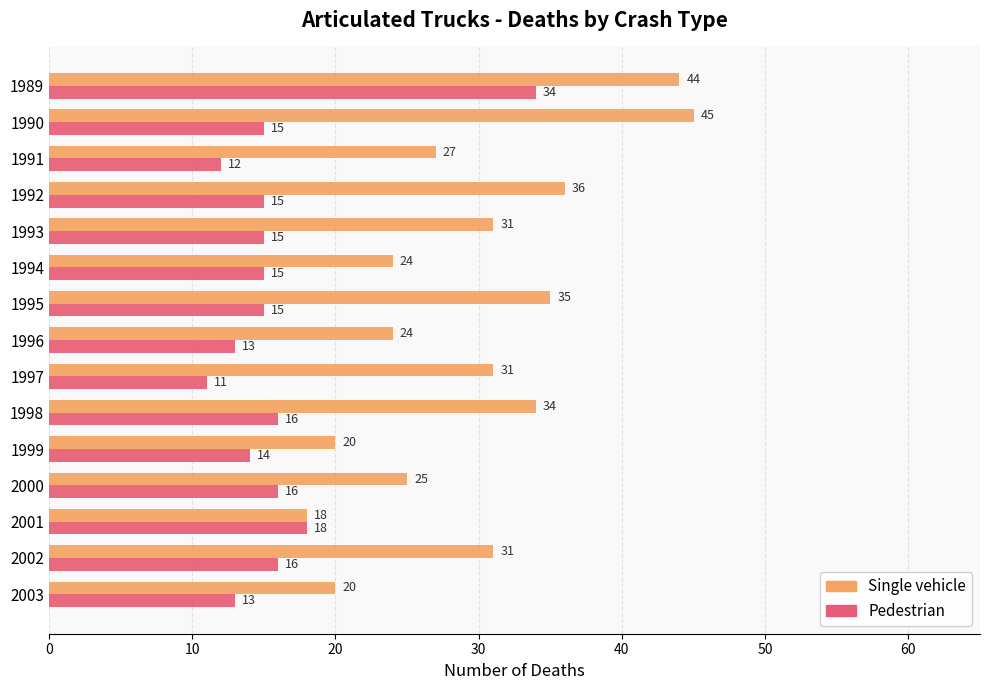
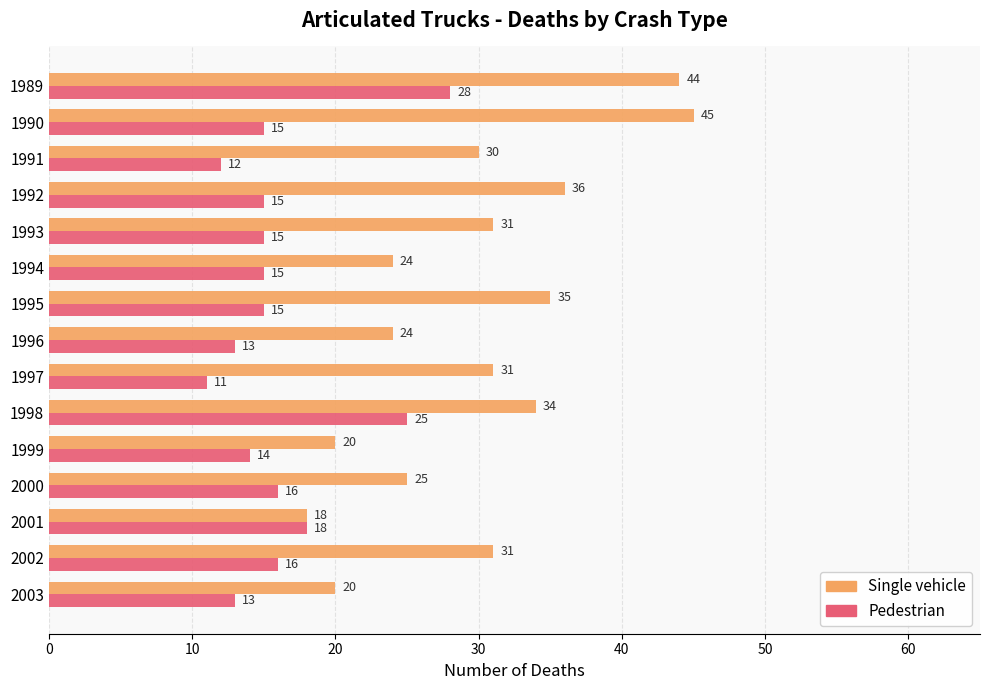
Pedestrian, 1989: 34 -> 28
Single vehicle, 1991: 27 -> 30
Pedestrian, 1998: 16 -> 25
